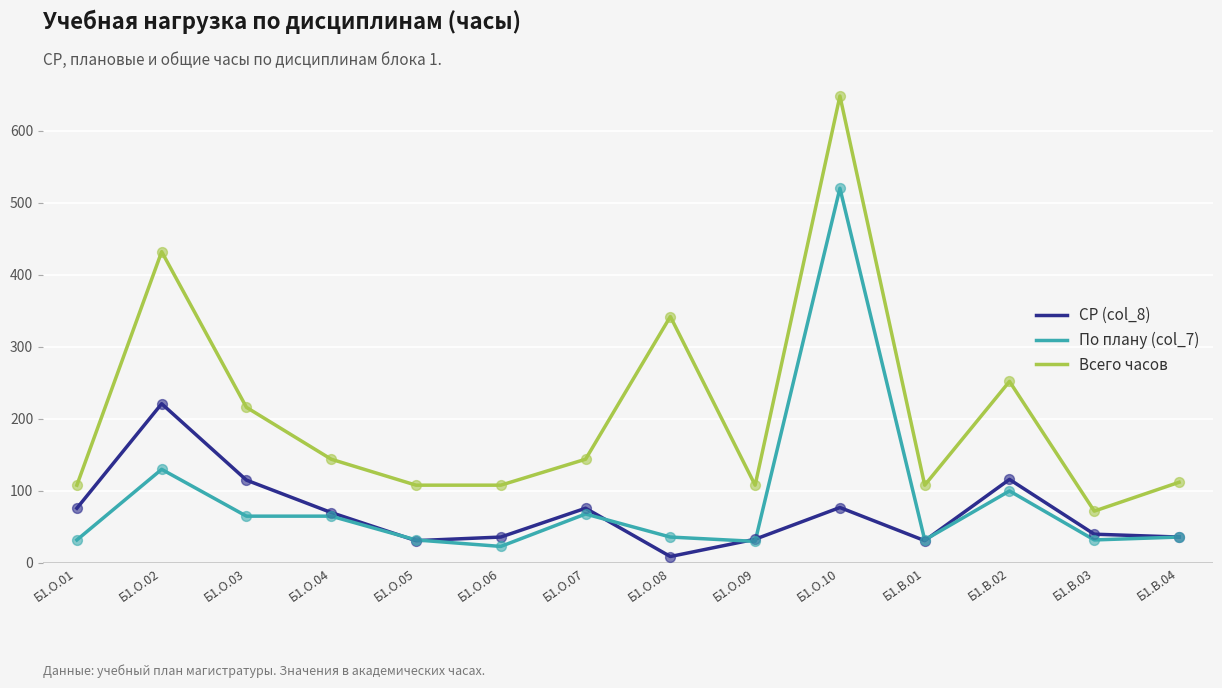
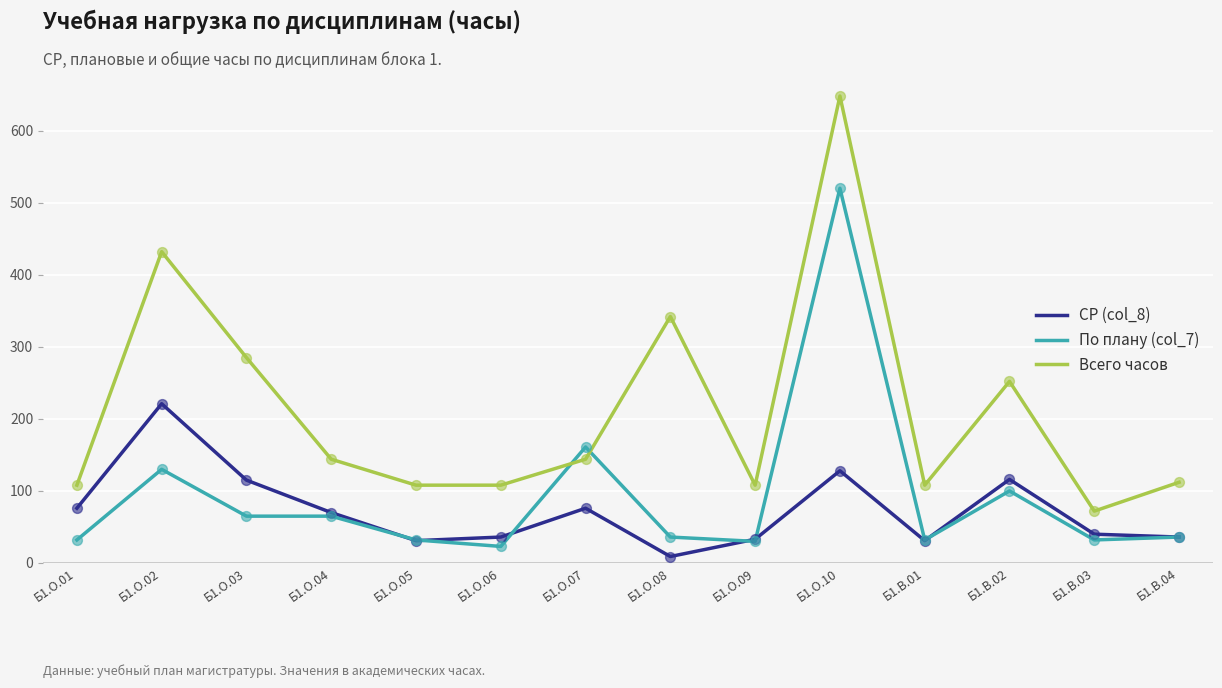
Всего часов, Б1.О.03: 220 -> 290
По плану (col_7), Б1.О.07: 70 -> 160
СР (col_8), Б1.О.10: 80 -> 130
